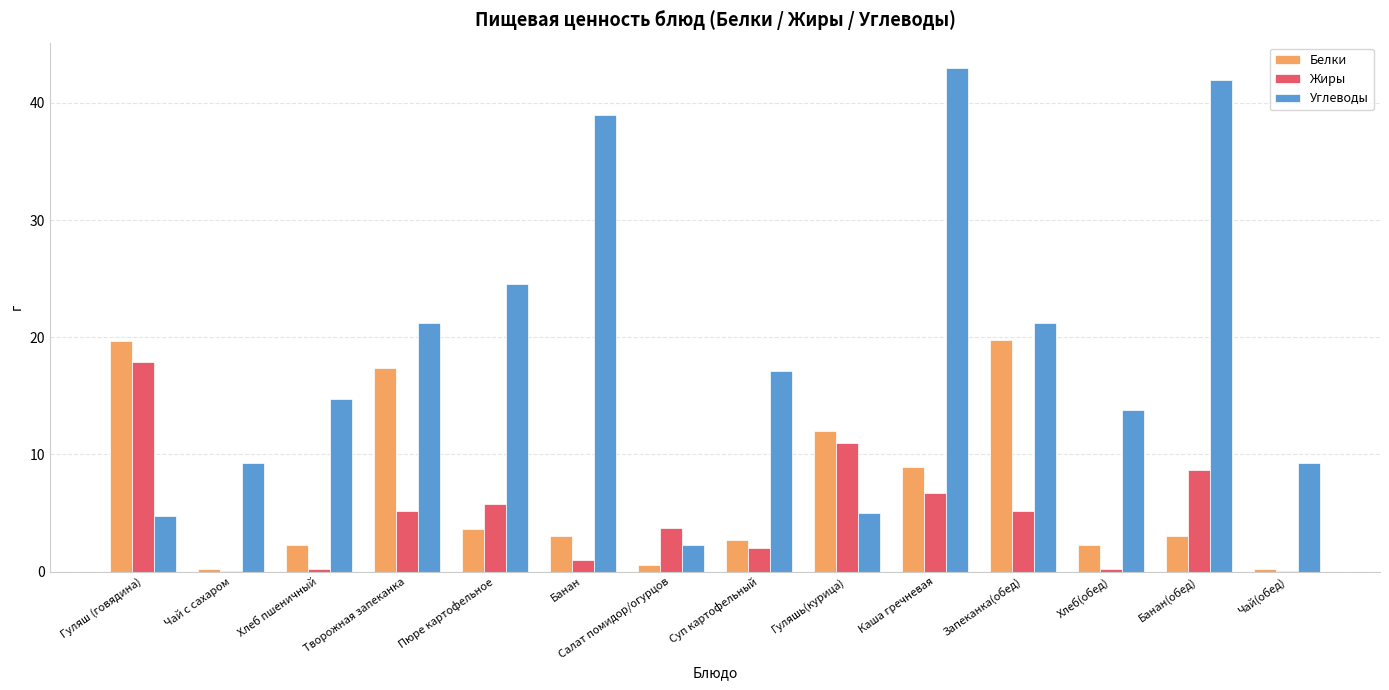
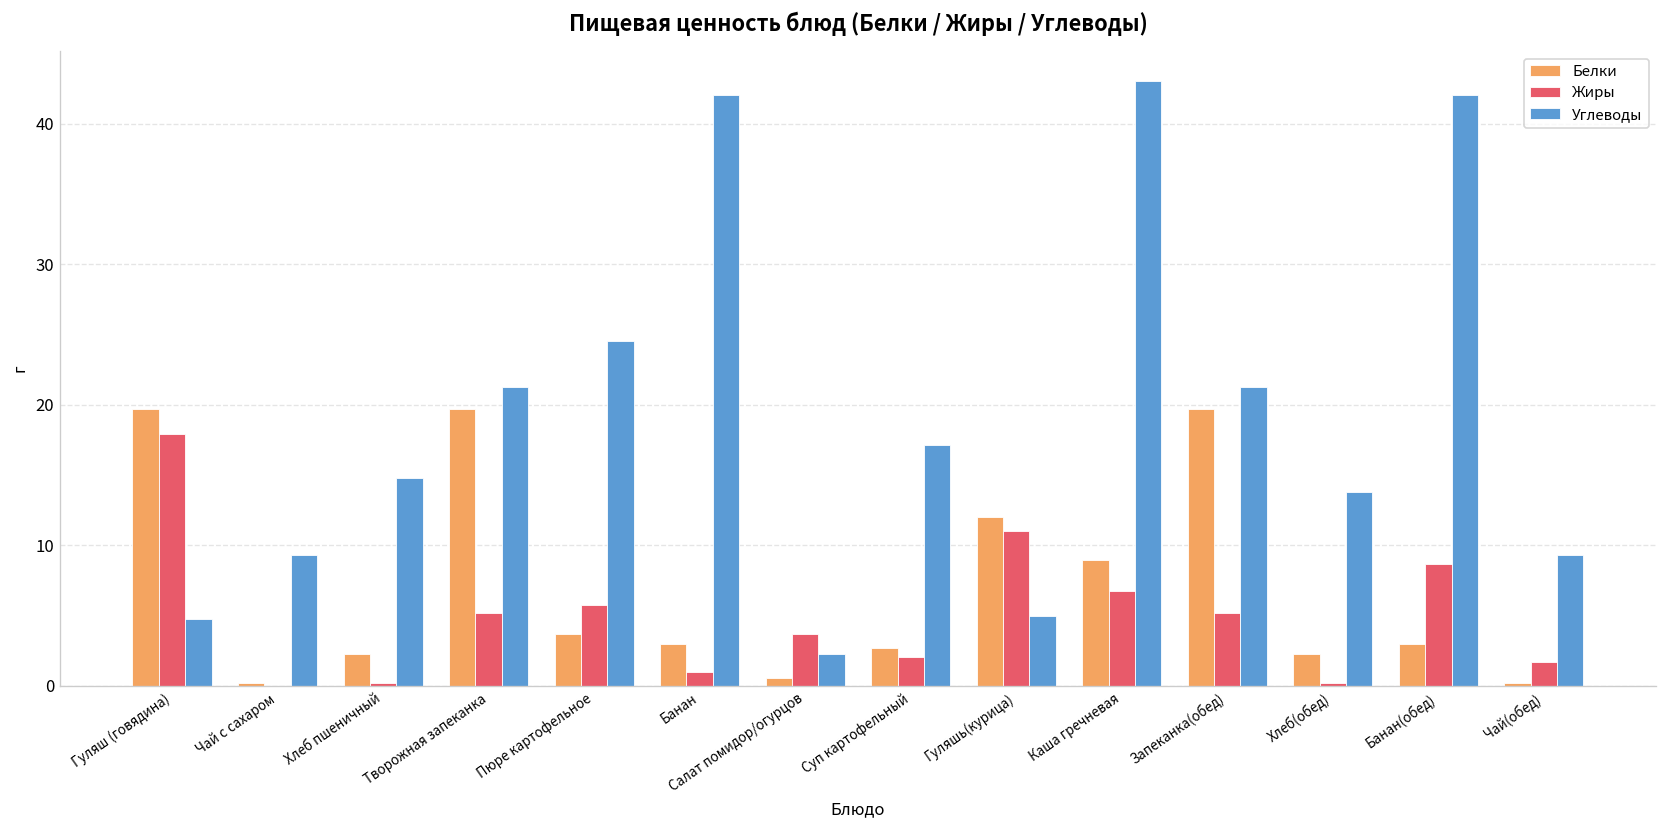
Белки, Творожная запеканка: 17.3 -> 19.7
Углеводы, Банан: 39 -> 42
Жиры, Чай(обед): 0.0 -> 1.7
